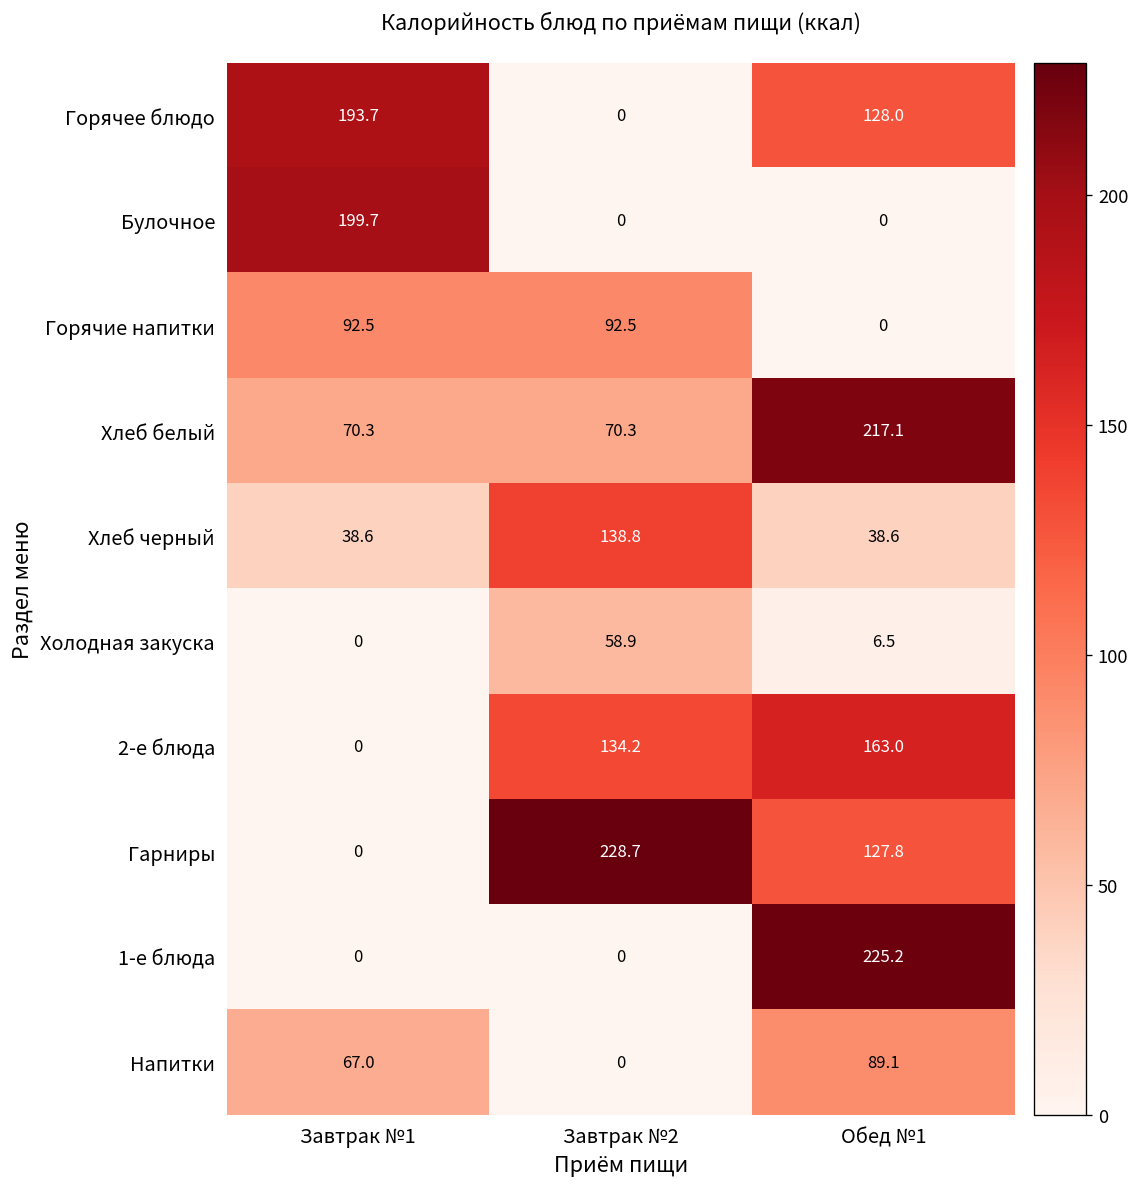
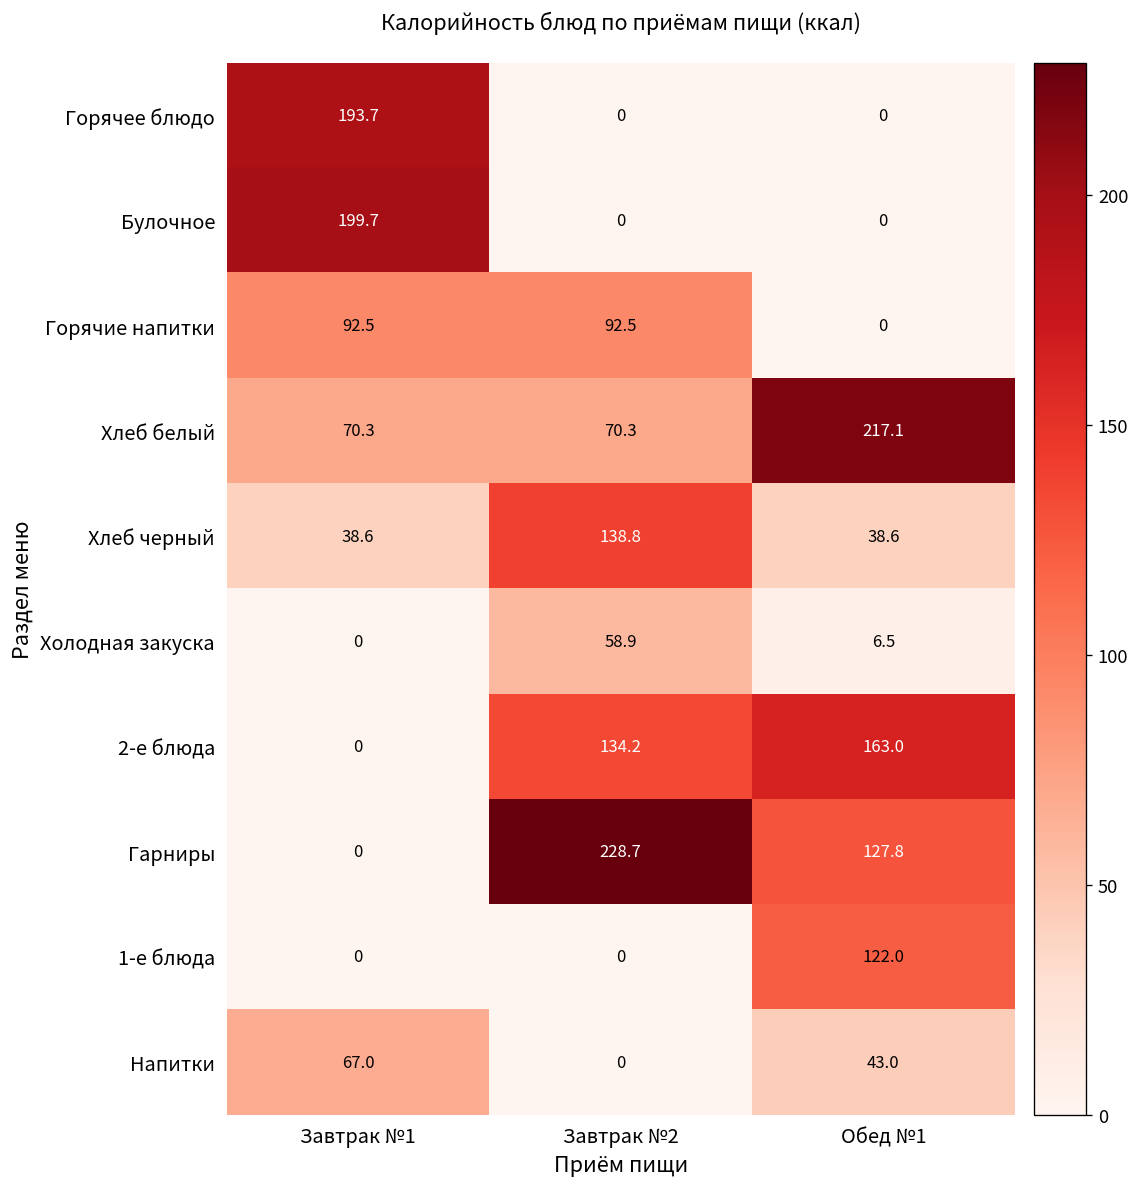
Горячее блюдо, Обед №1: 128.0 -> 0
1-е блюда, Обед №1: 225.2 -> 122.0
Напитки, Обед №1: 89.1 -> 43.0
